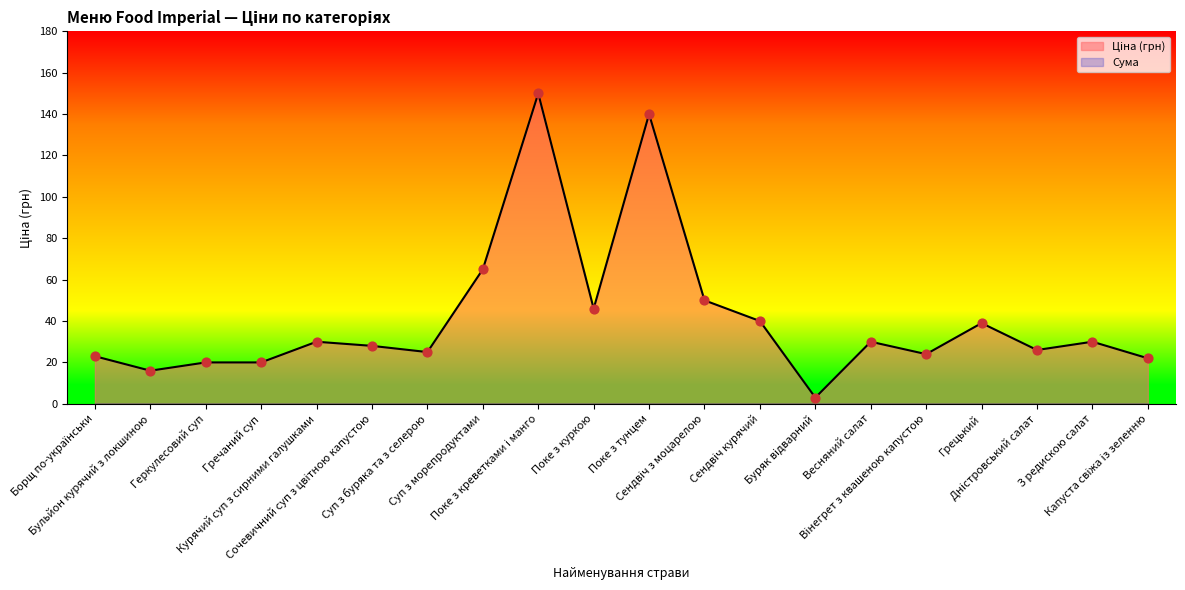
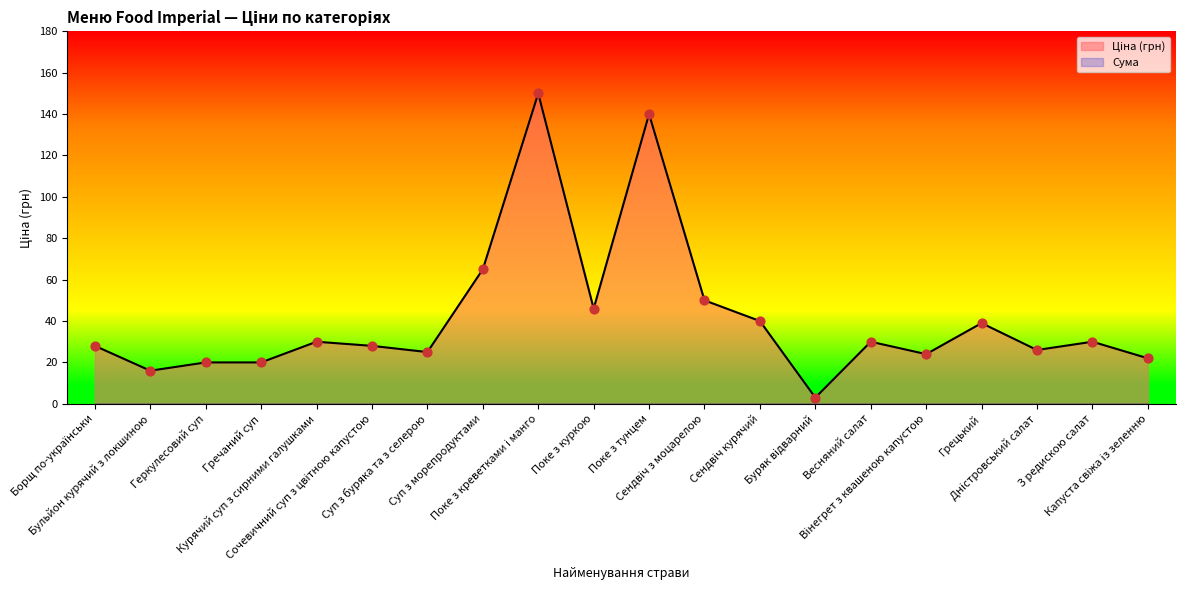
Ціна (грн), Борщ по-українськи: 23 -> 28
